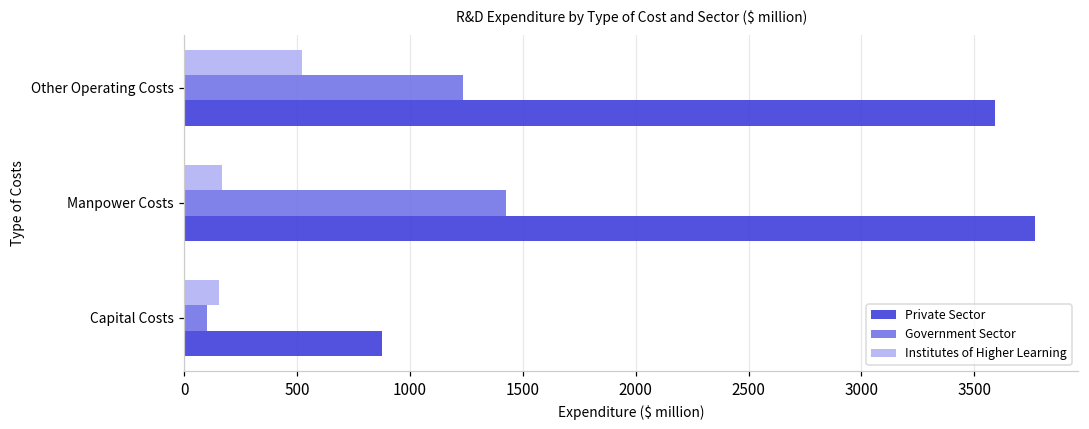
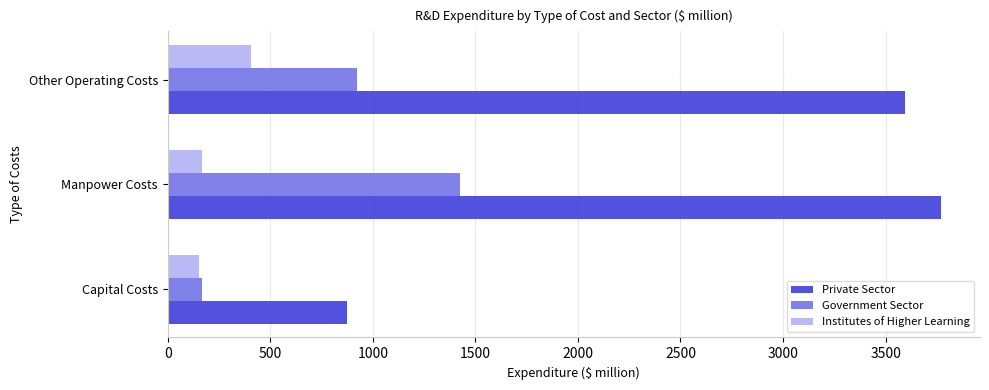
Institutes of Higher Learning, Other Operating Costs: 520 -> 400
Government Sector, Other Operating Costs: 1240 -> 920
Government Sector, Capital Costs: 100 -> 170
